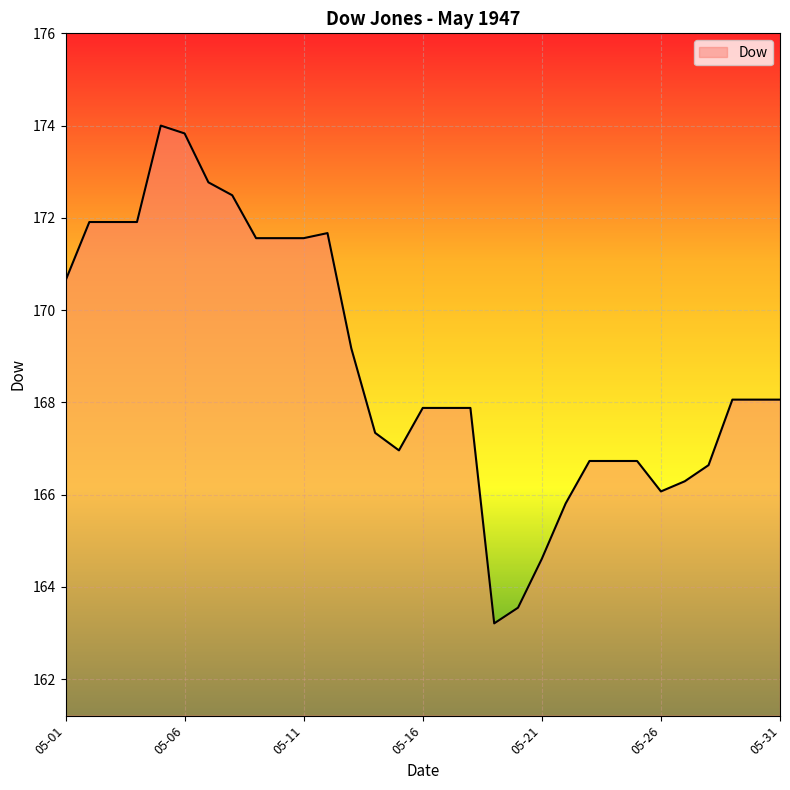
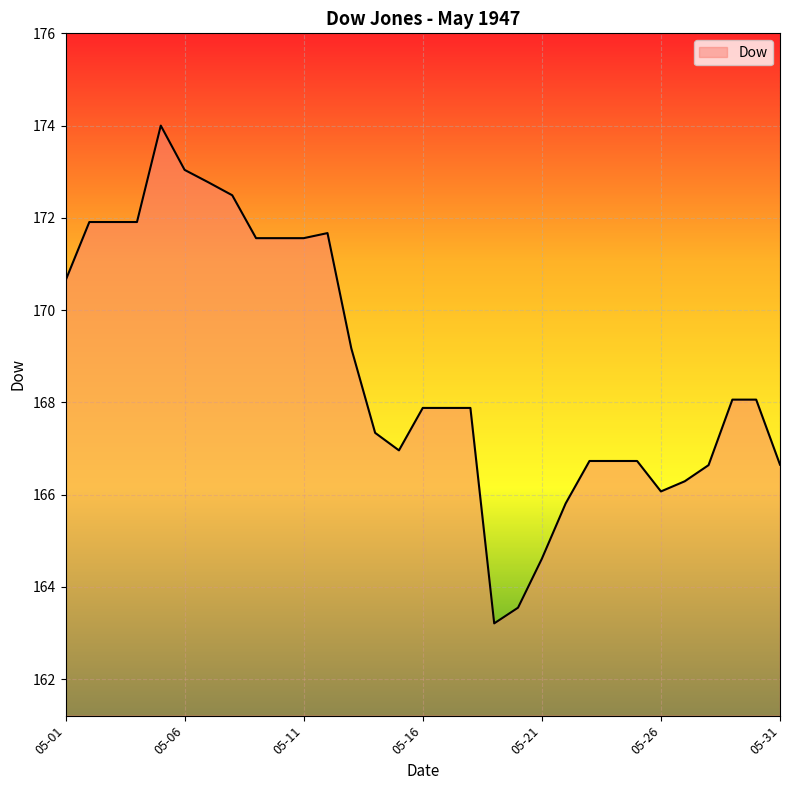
05-06: 173.8 -> 173.0
05-31: 168.1 -> 166.7
